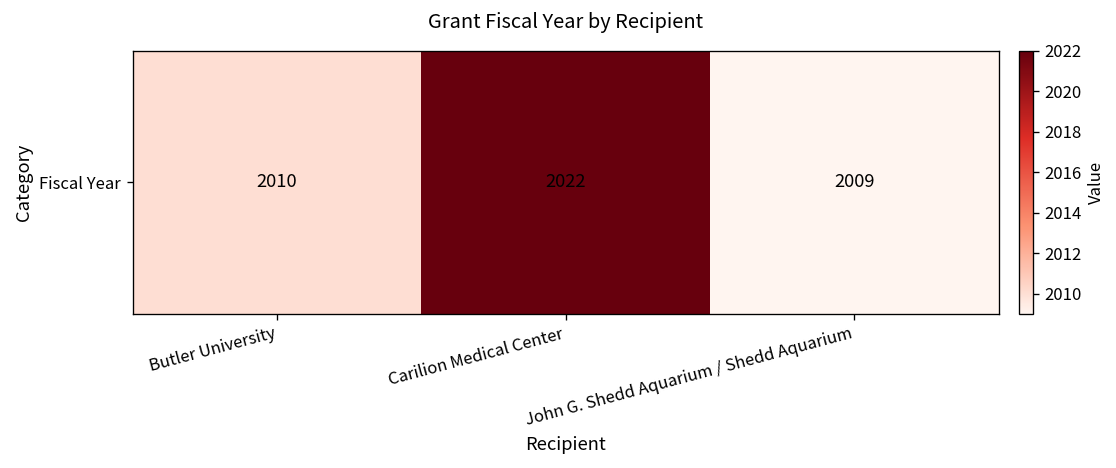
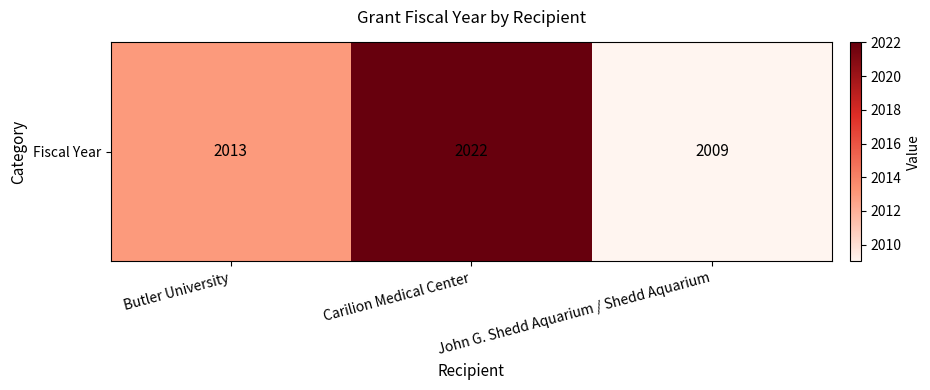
Fiscal Year, Butler University: 2010 -> 2013
